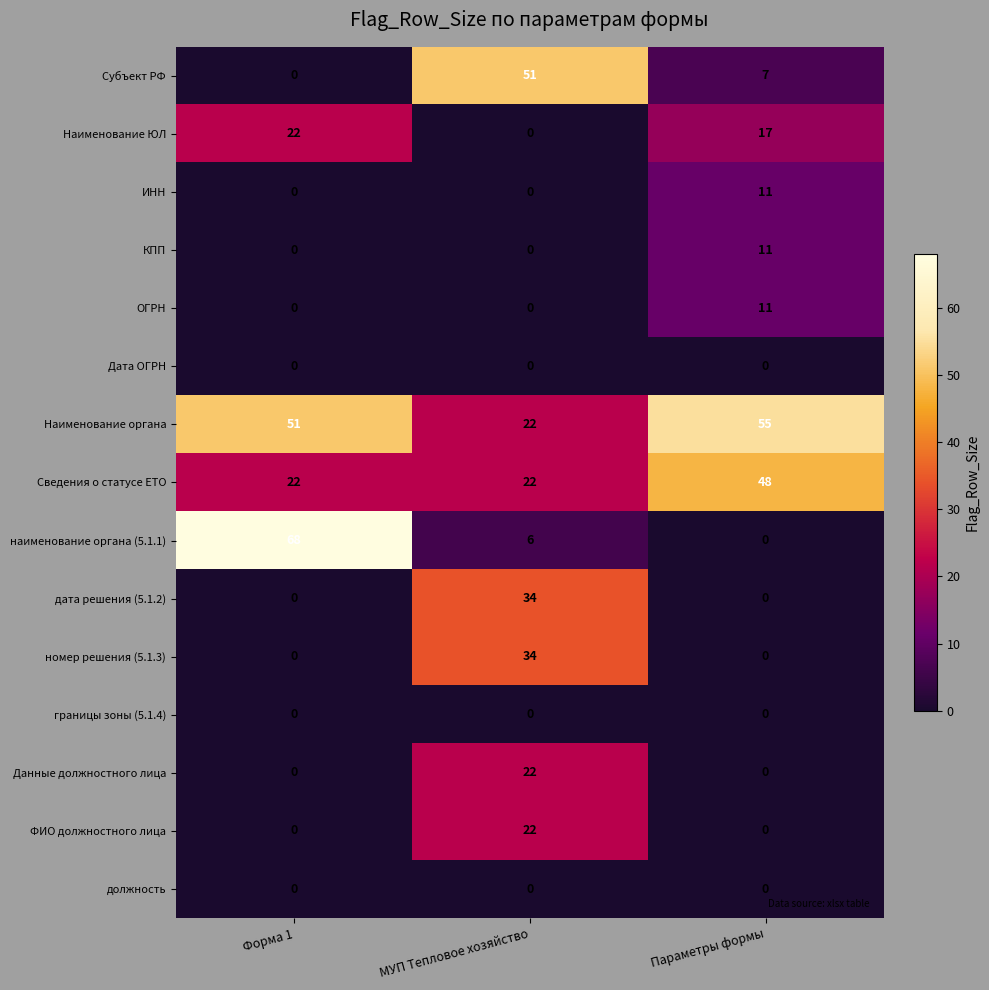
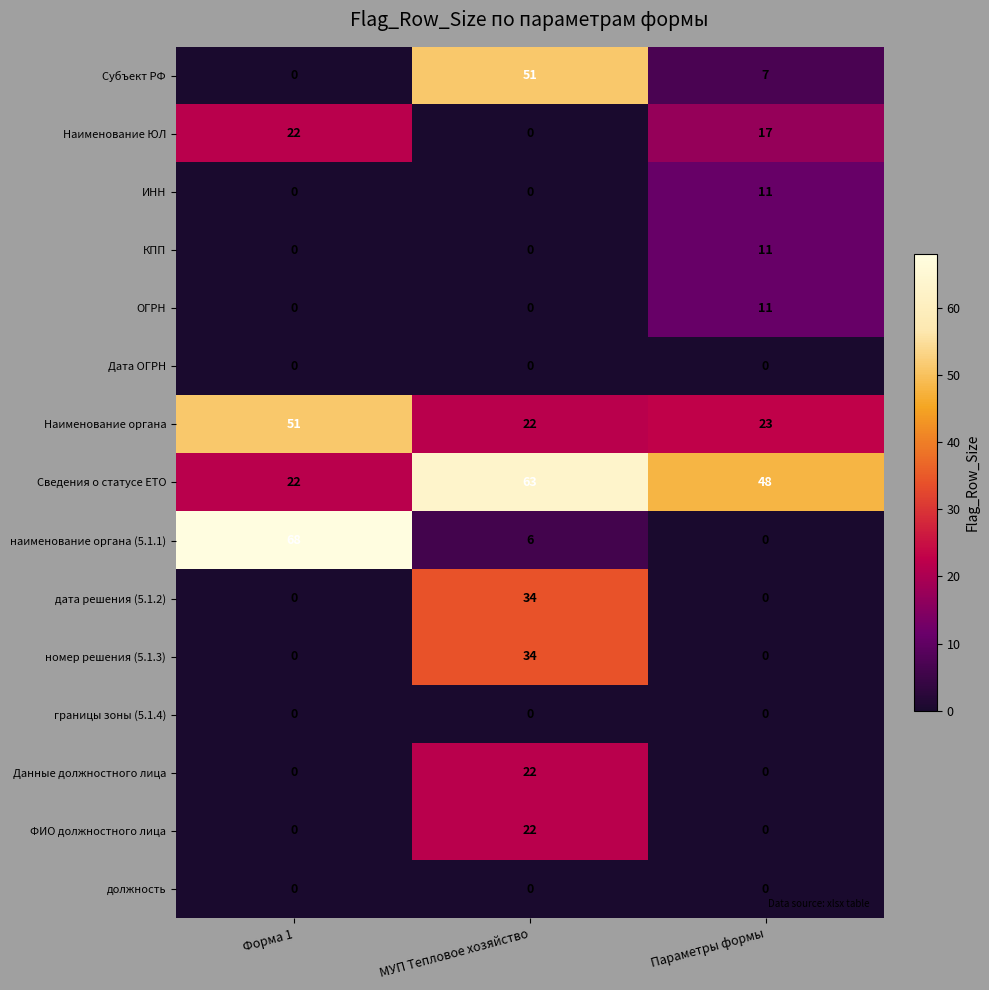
Наименование органа, Параметры формы: 55 -> 23
Сведения о статусе ЕТО, МУП Тепловое хозяйство: 22 -> 63
